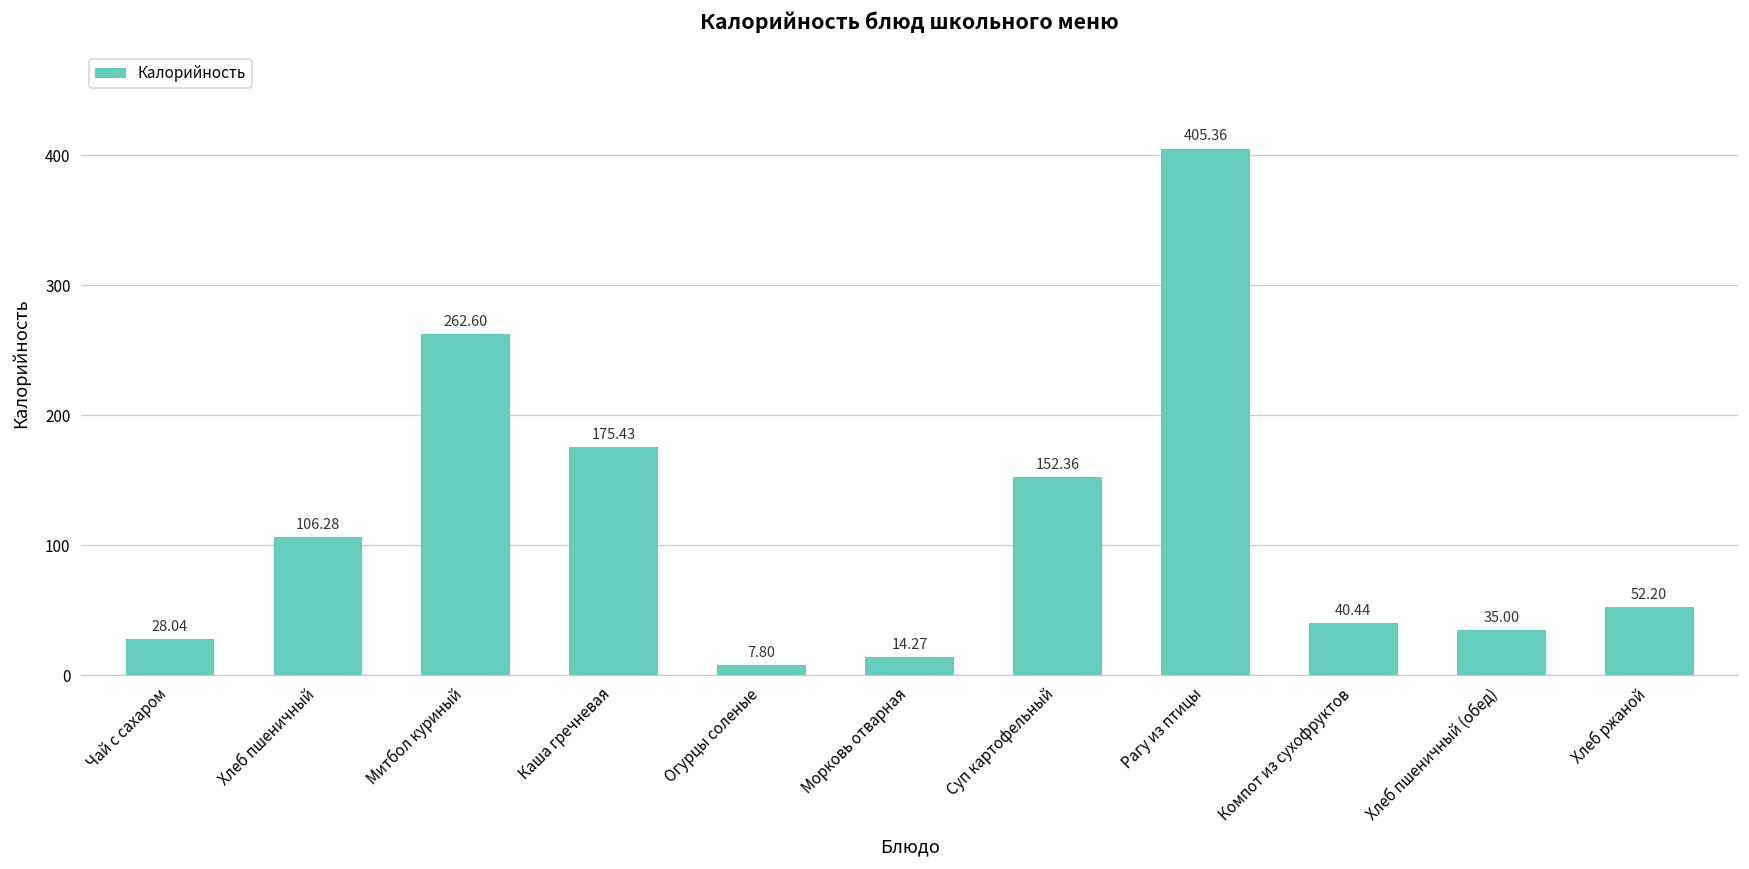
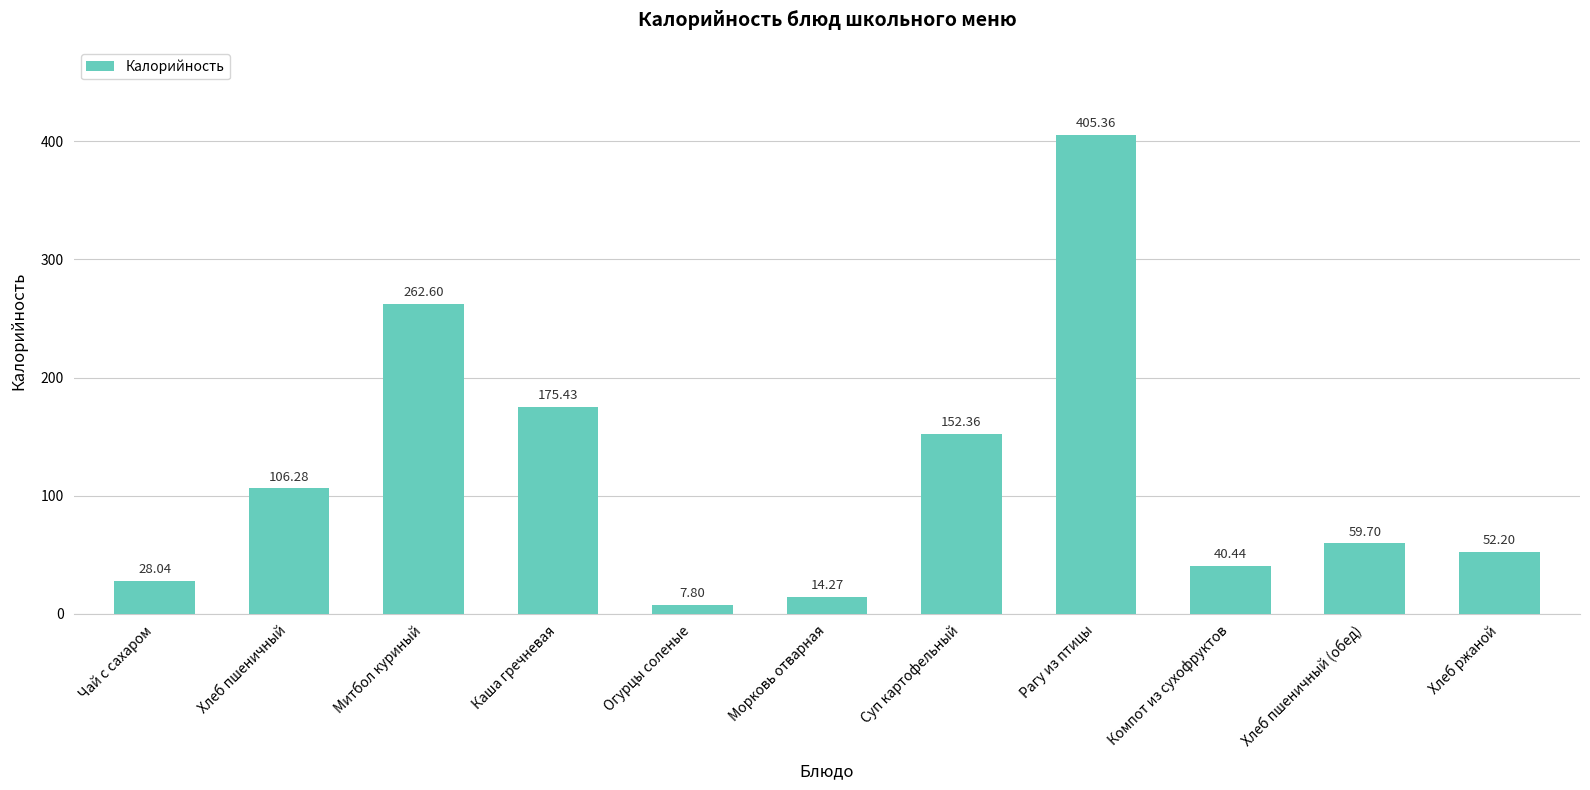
Хлеб пшеничный (обед): 35.00 -> 59.70
